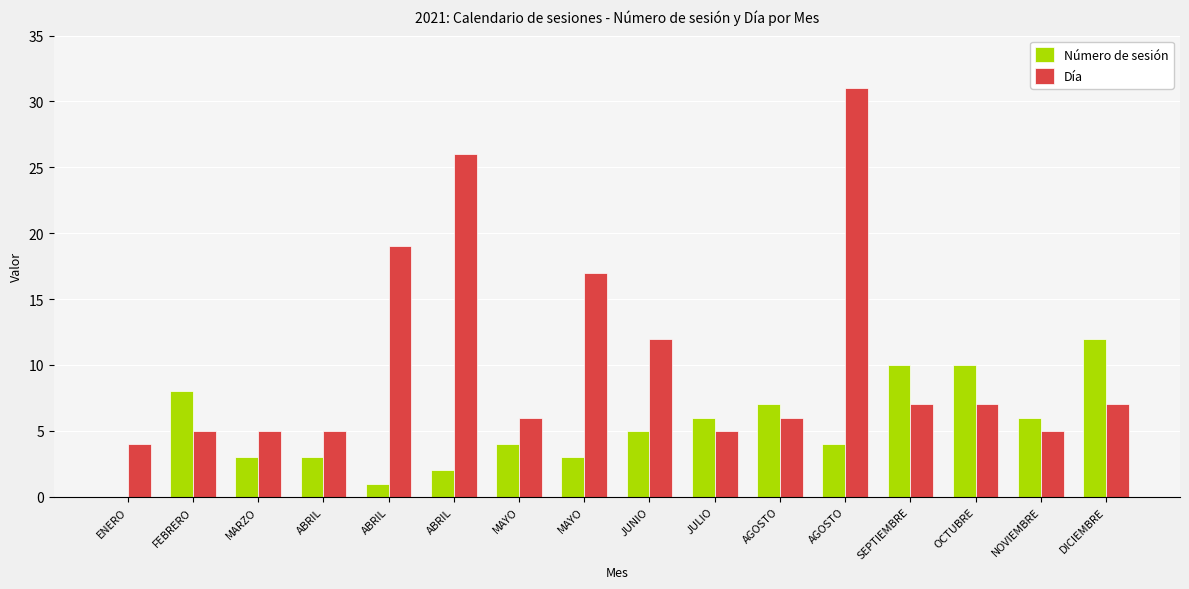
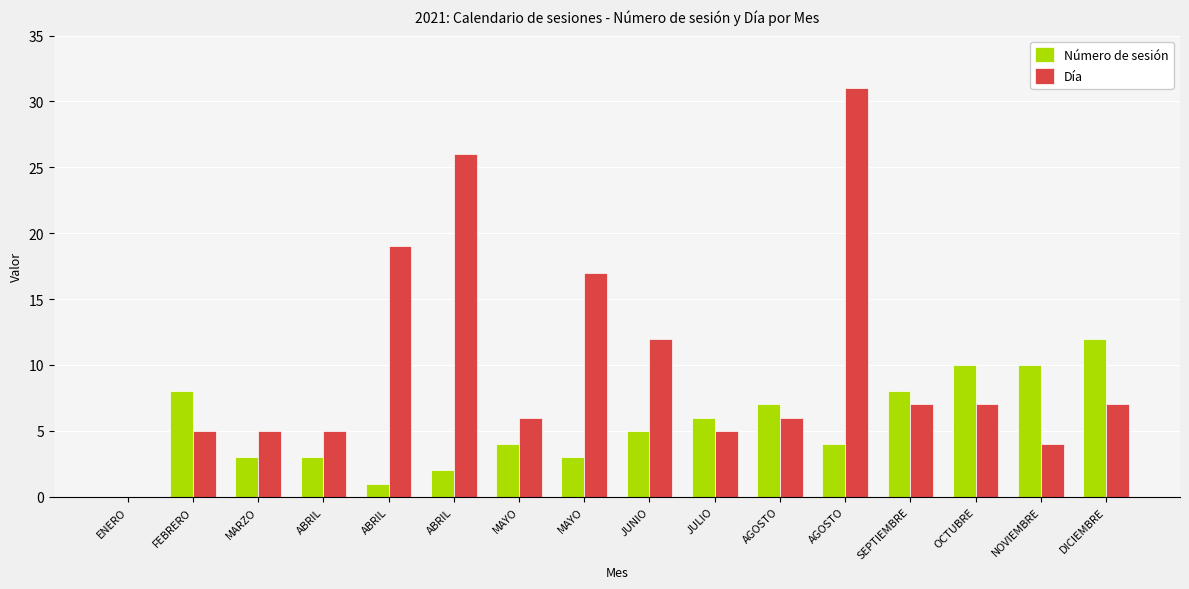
Día, ENERO: 4 -> 0
Número de sesión, SEPTIEMBRE: 10 -> 8
Número de sesión, NOVIEMBRE: 6 -> 10
Día, NOVIEMBRE: 5 -> 4
